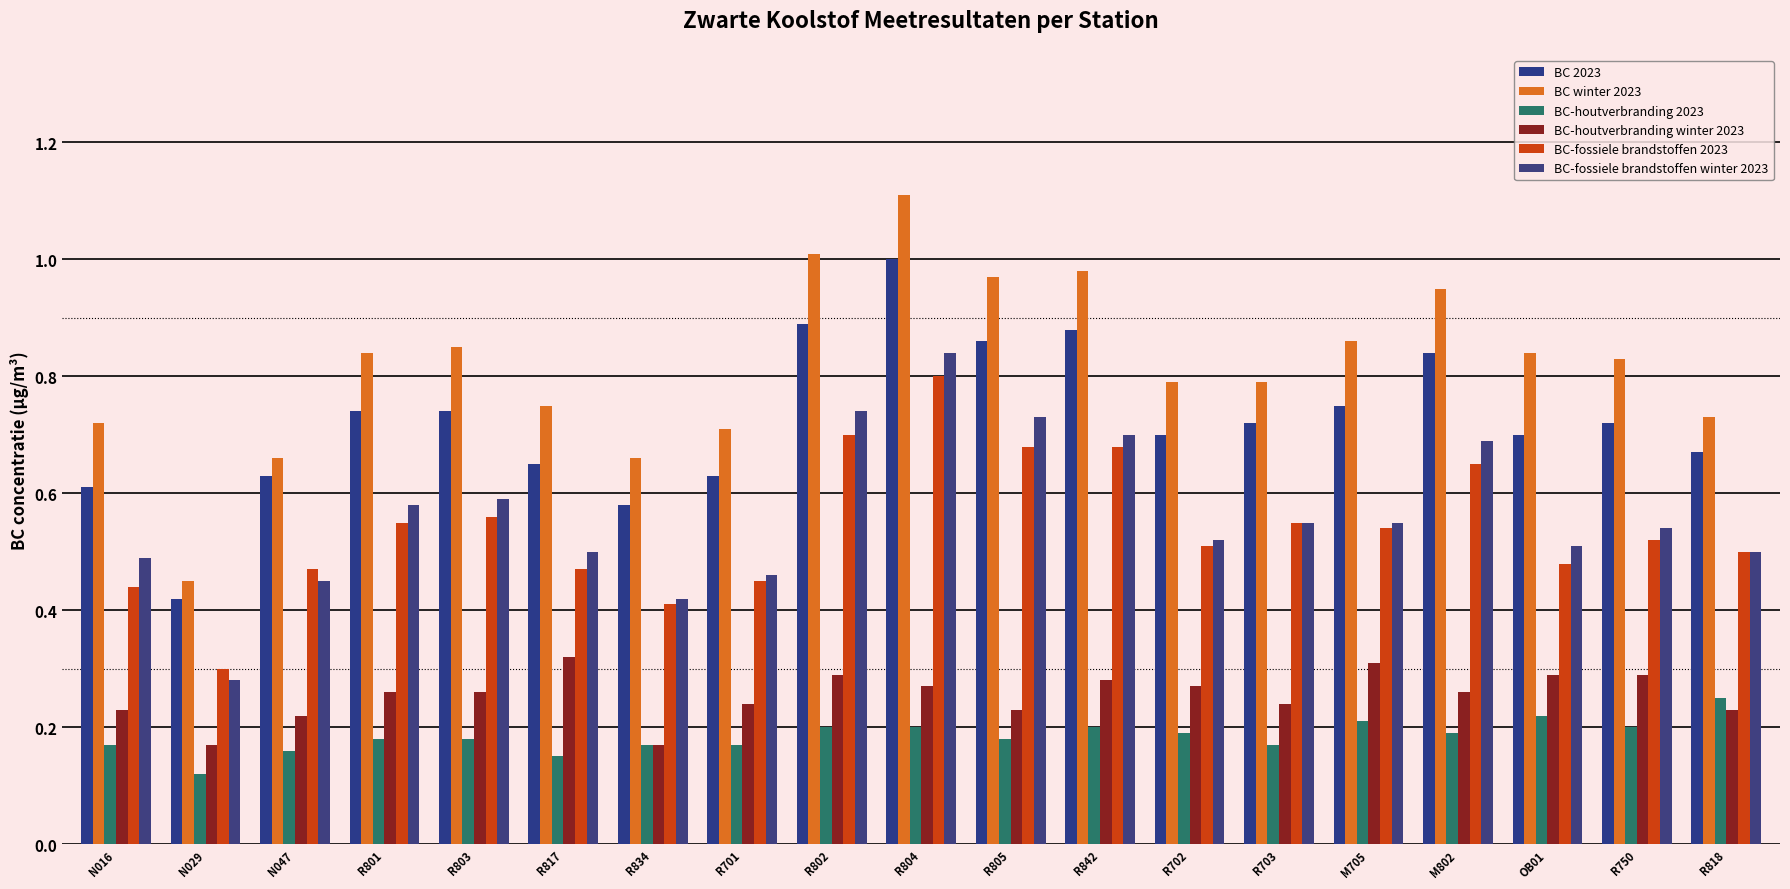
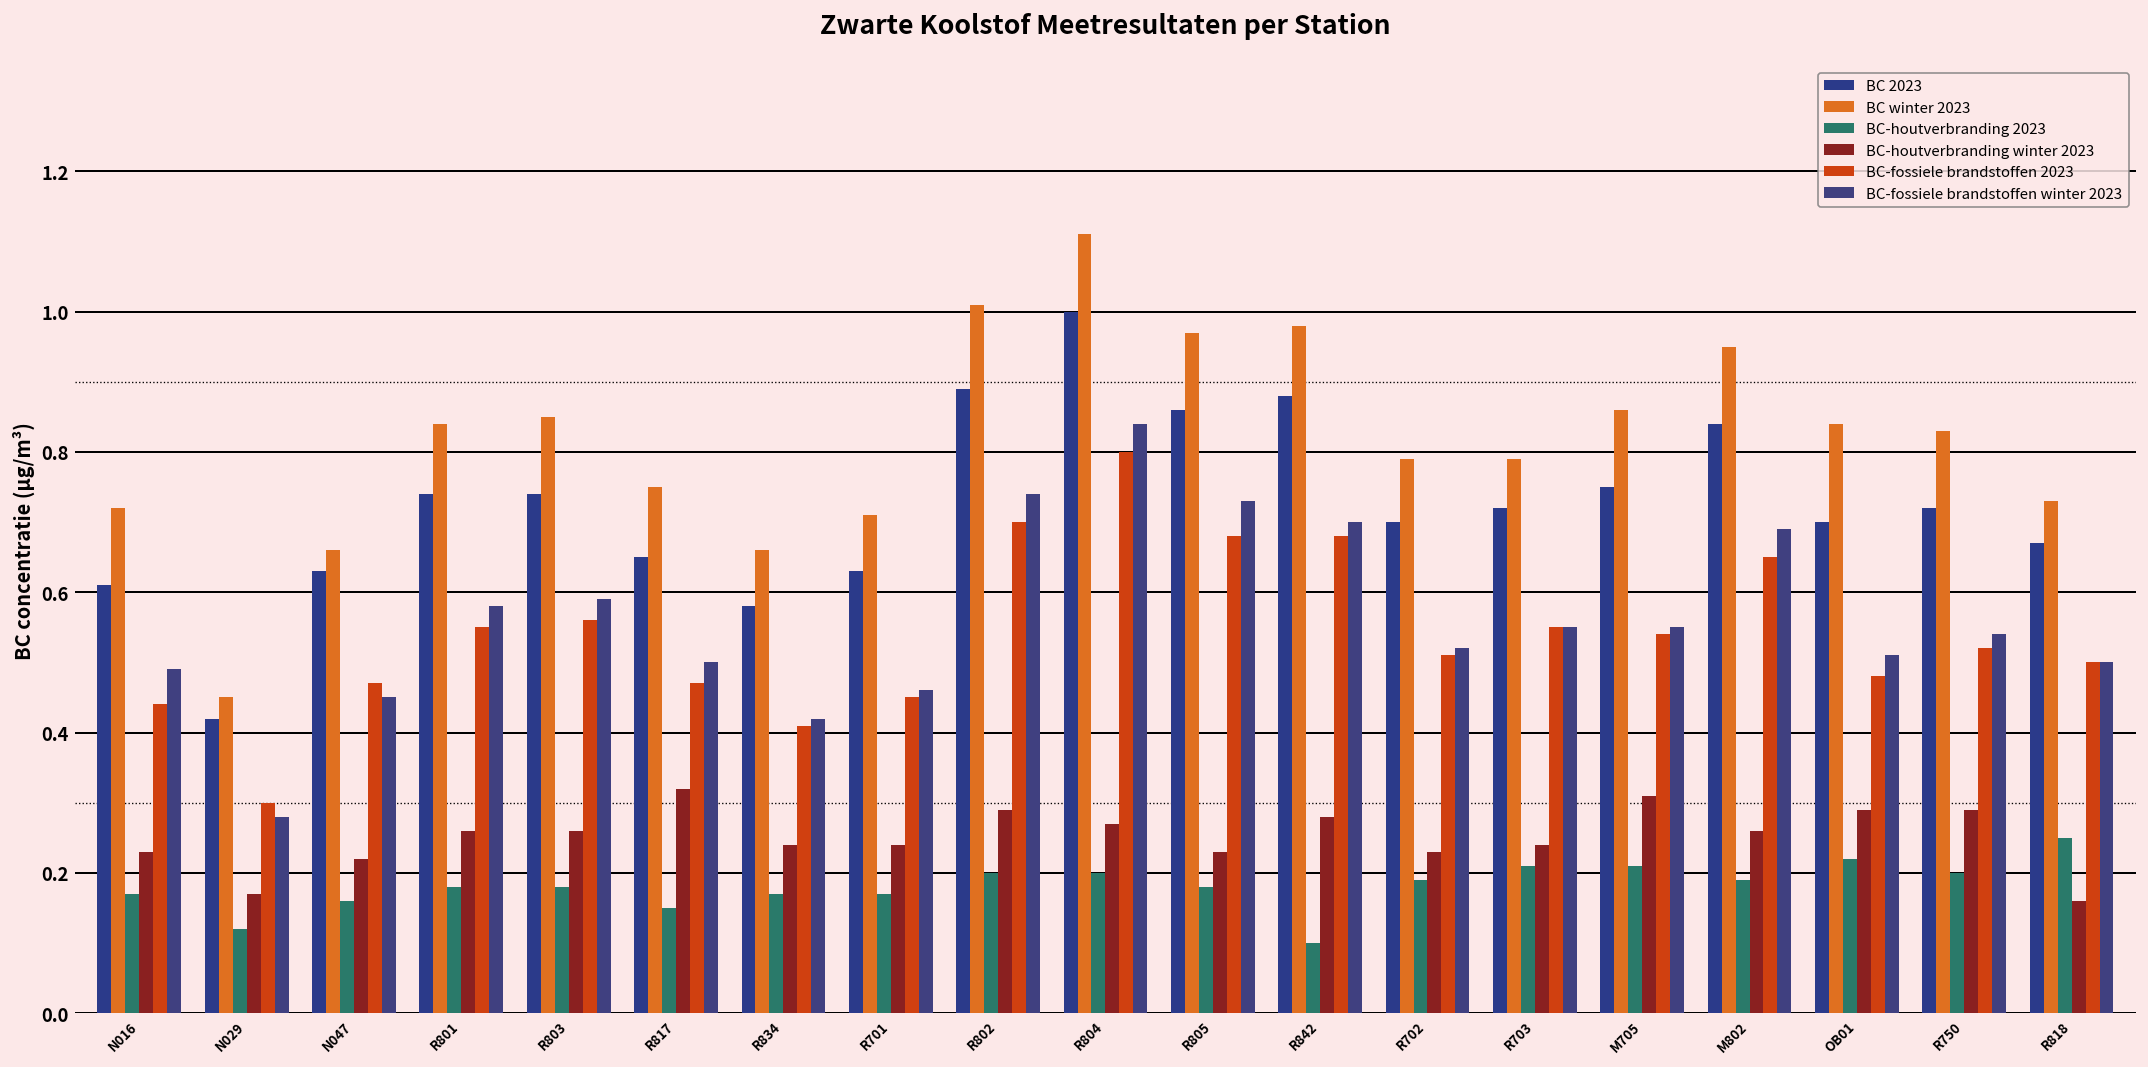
BC-houtverbranding winter 2023, R834: 0.17 -> 0.24
BC-houtverbranding 2023, R842: 0.2 -> 0.1
BC-houtverbranding winter 2023, R702: 0.27 -> 0.23
BC-houtverbranding 2023, R703: 0.17 -> 0.21
BC-houtverbranding winter 2023, R818: 0.23 -> 0.16
